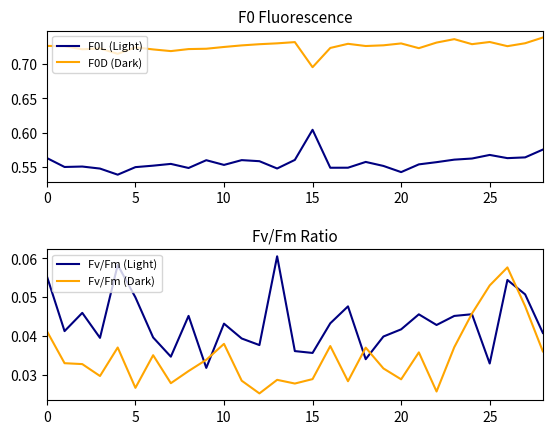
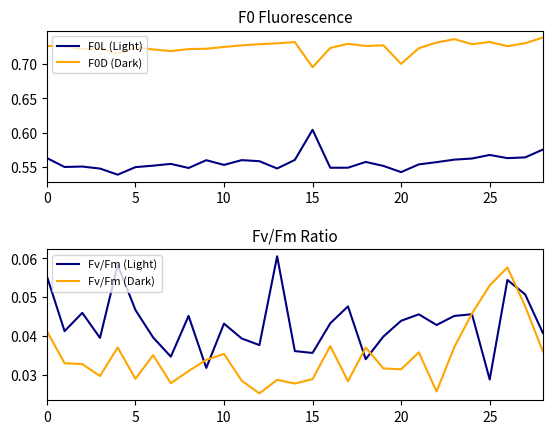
F0 Fluorescence, F0D (Dark), 20: 0.73 -> 0.70
Fv/Fm Ratio, Fv/Fm (Light), 5: 0.050 -> 0.047
Fv/Fm Ratio, Fv/Fm (Dark), 5: 0.027 -> 0.029
Fv/Fm Ratio, Fv/Fm (Dark), 10: 0.038 -> 0.035
Fv/Fm Ratio, Fv/Fm (Light), 20: 0.042 -> 0.044
Fv/Fm Ratio, Fv/Fm (Dark), 20: 0.029 -> 0.031
Fv/Fm Ratio, Fv/Fm (Light), 25: 0.033 -> 0.029
